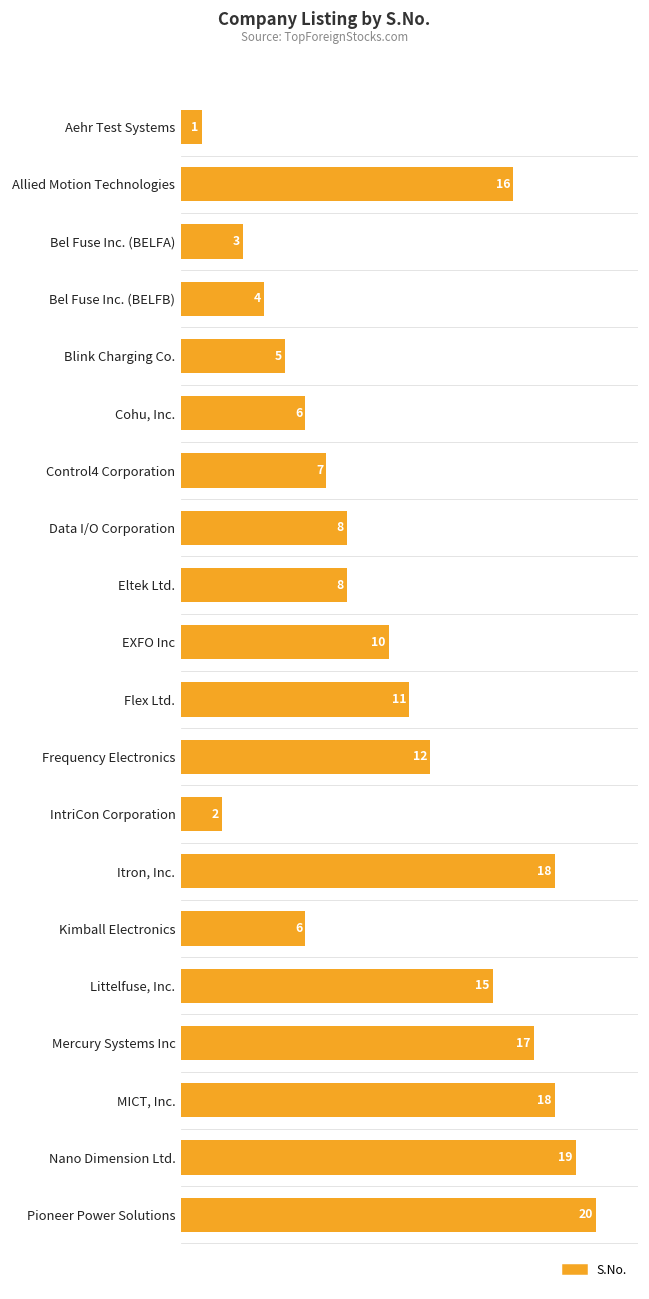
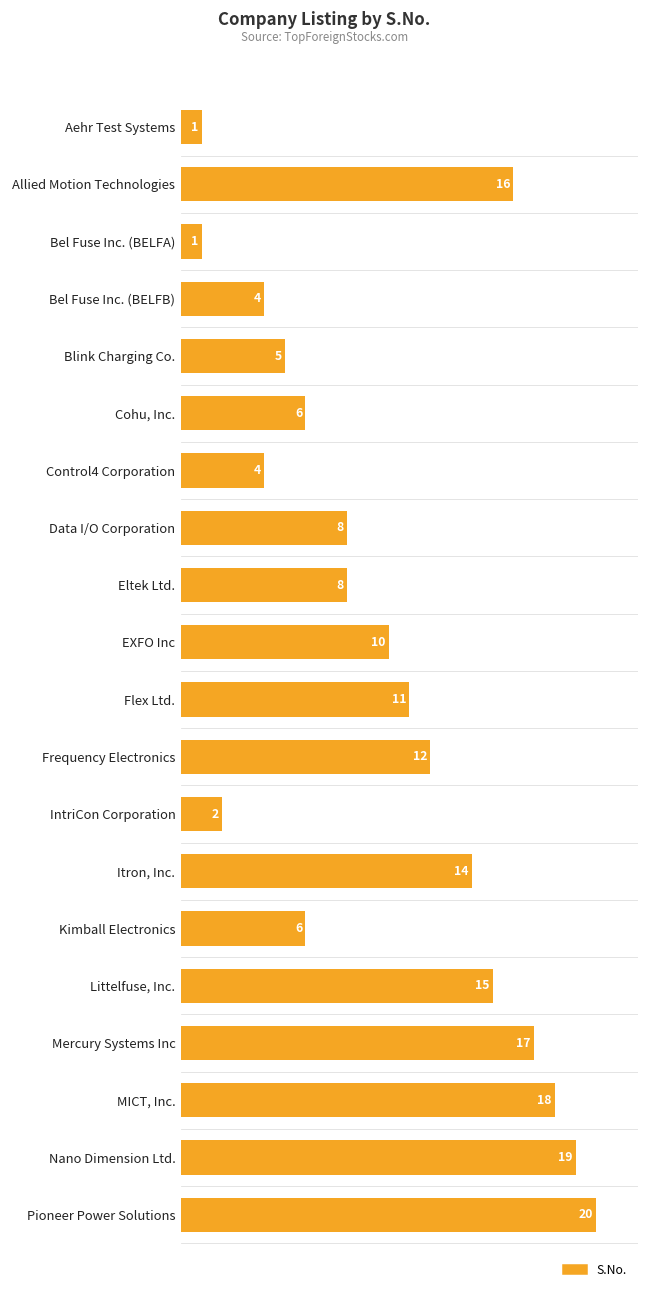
Bel Fuse Inc. (BELFA): 3 -> 1
Control4 Corporation: 7 -> 4
Itron, Inc.: 18 -> 14
